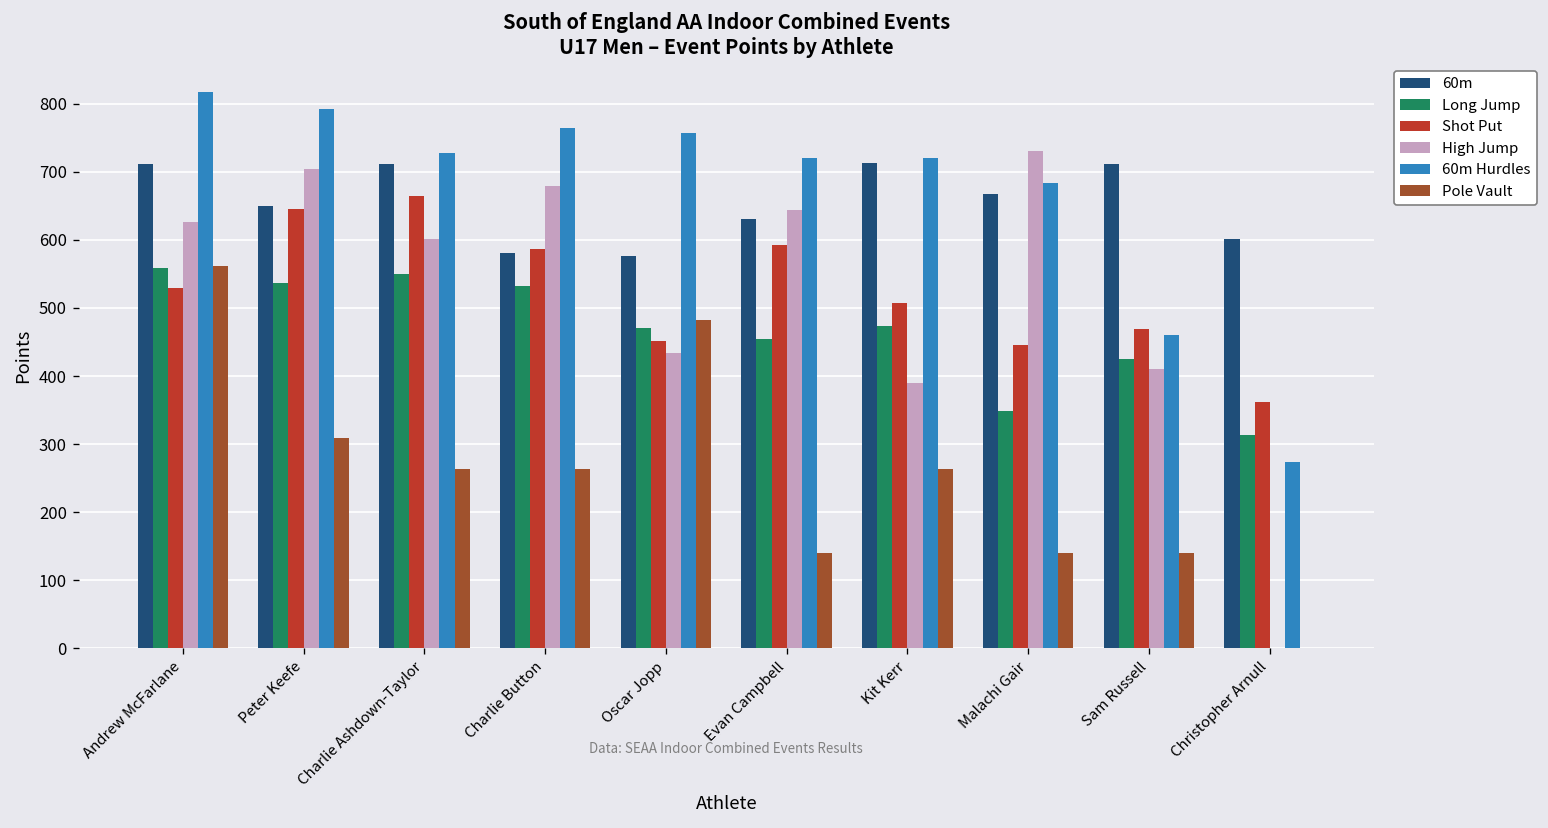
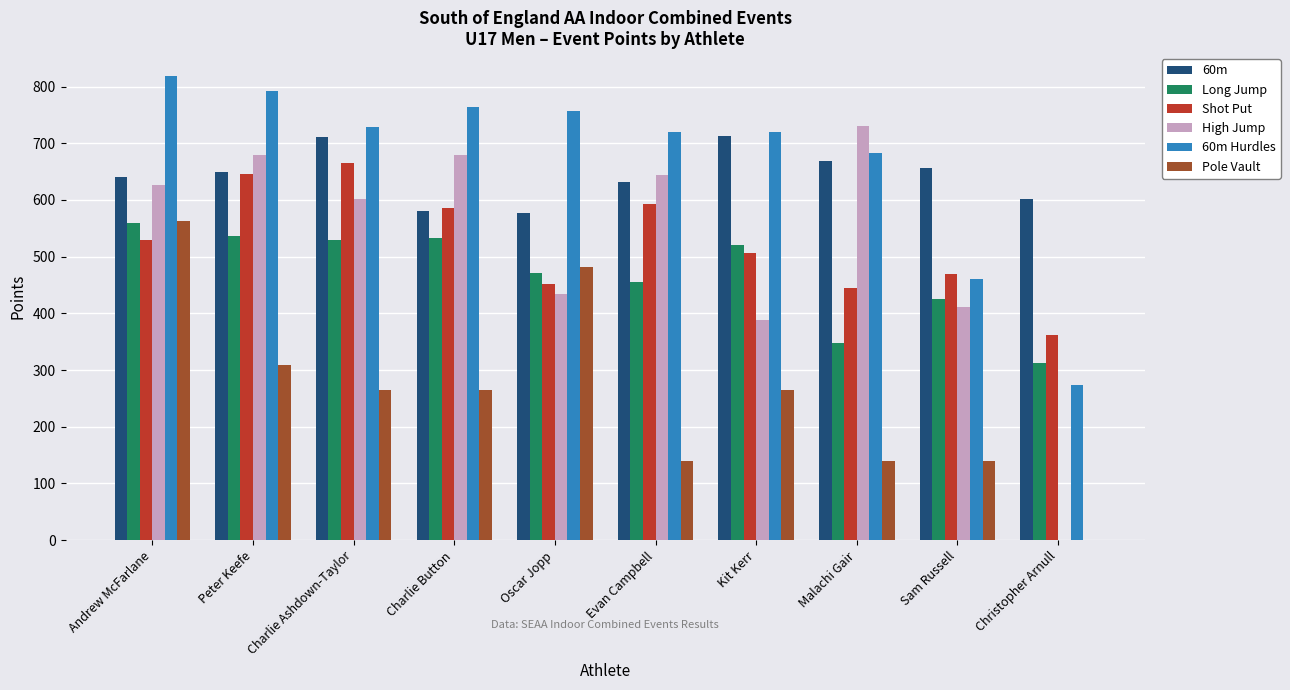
60m, Andrew McFarlane: 710 -> 640
High Jump, Peter Keefe: 700 -> 680
Long Jump, Charlie Ashdown-Taylor: 550 -> 530
Long Jump, Kit Kerr: 470 -> 520
60m, Sam Russell: 710 -> 660
